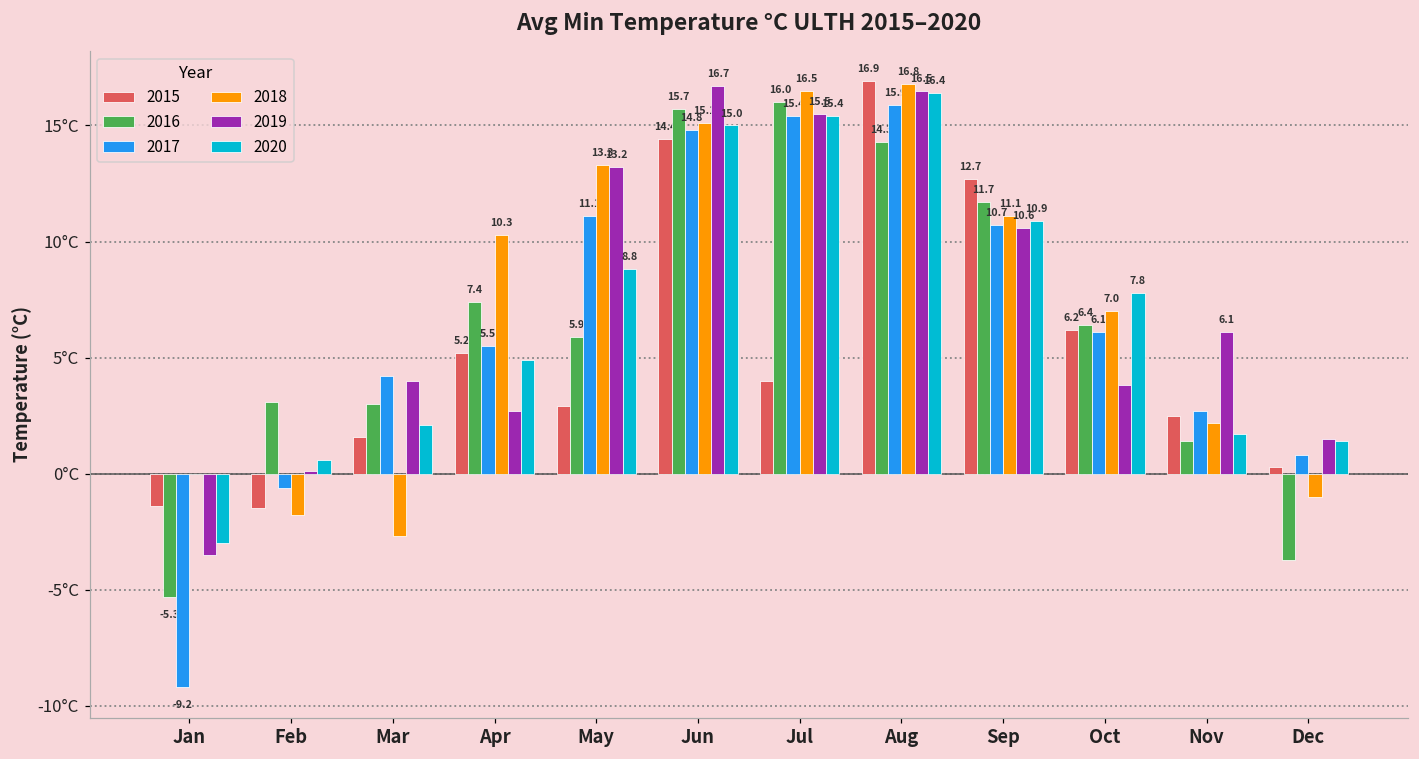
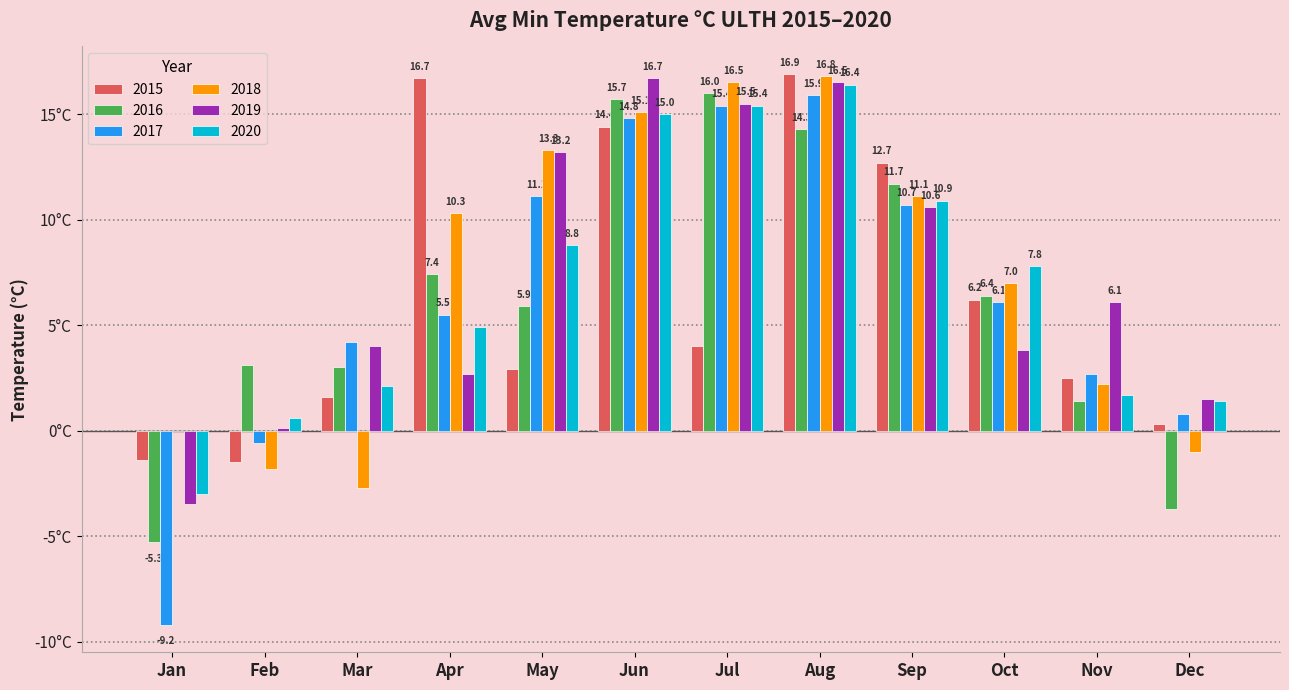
2015, Apr: 5.2 -> 16.7
